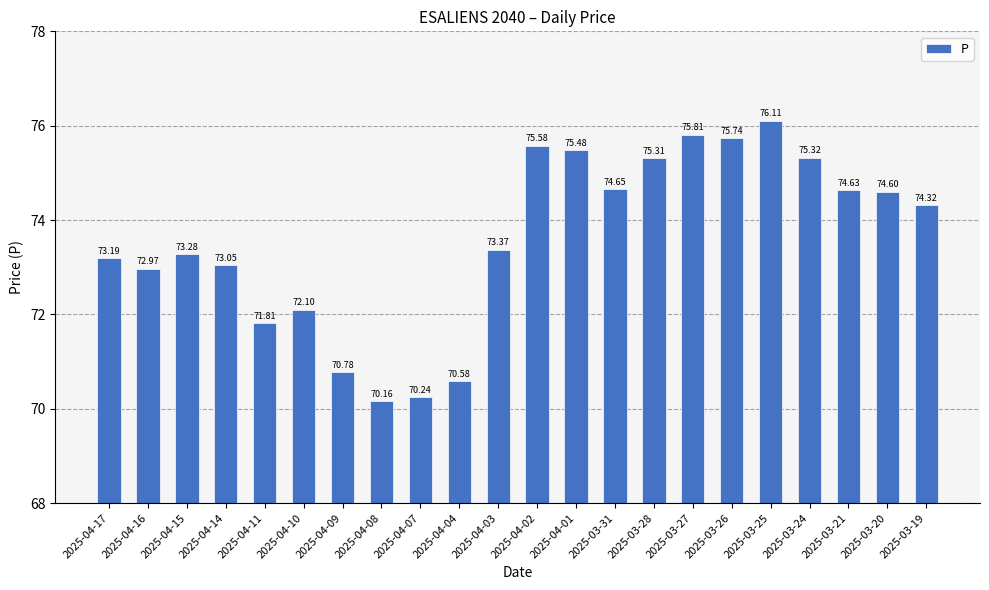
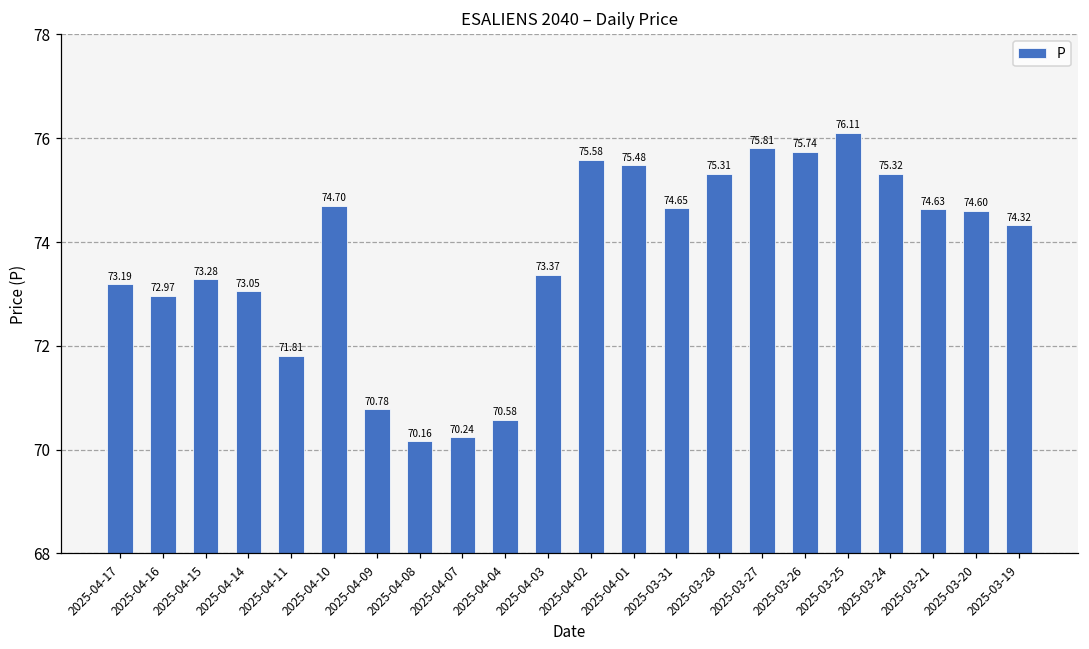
2025-04-10: 72.10 -> 74.70
